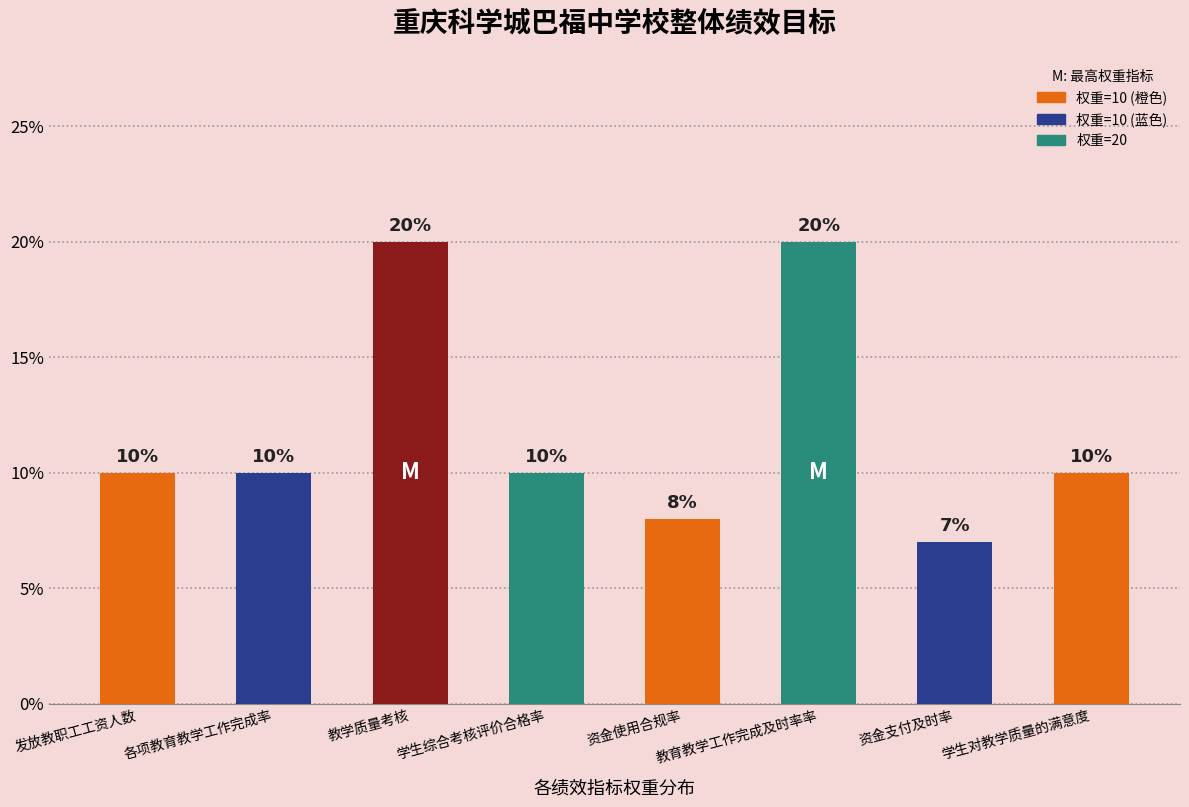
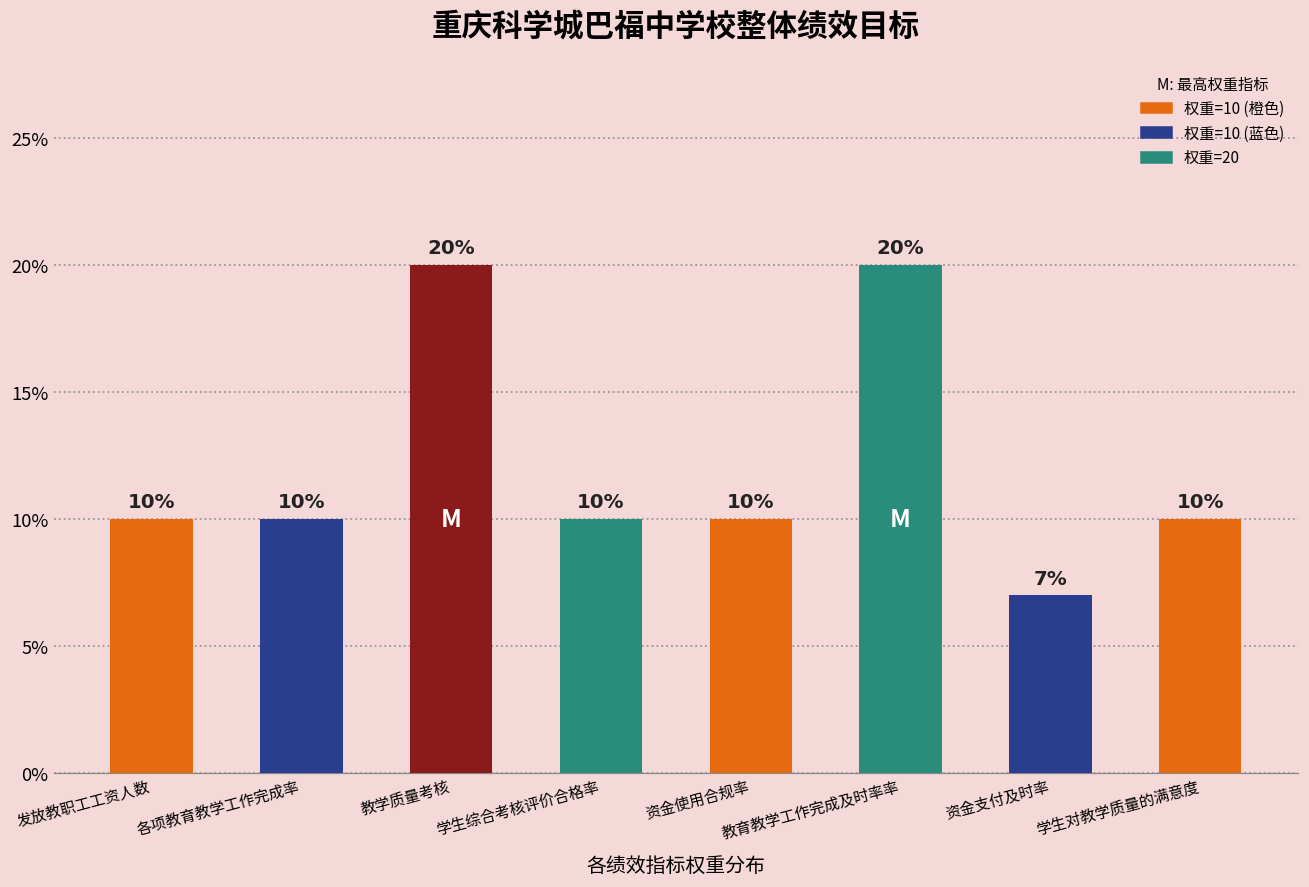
资金使用合规率: 8% -> 10%
